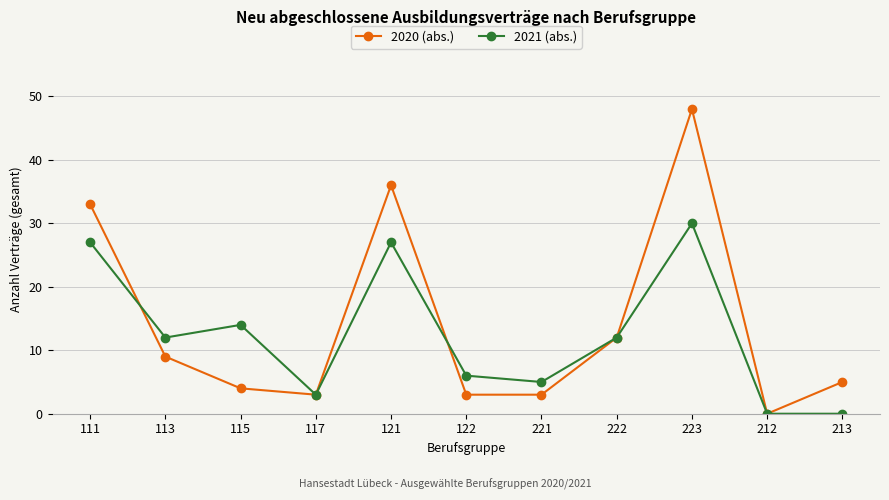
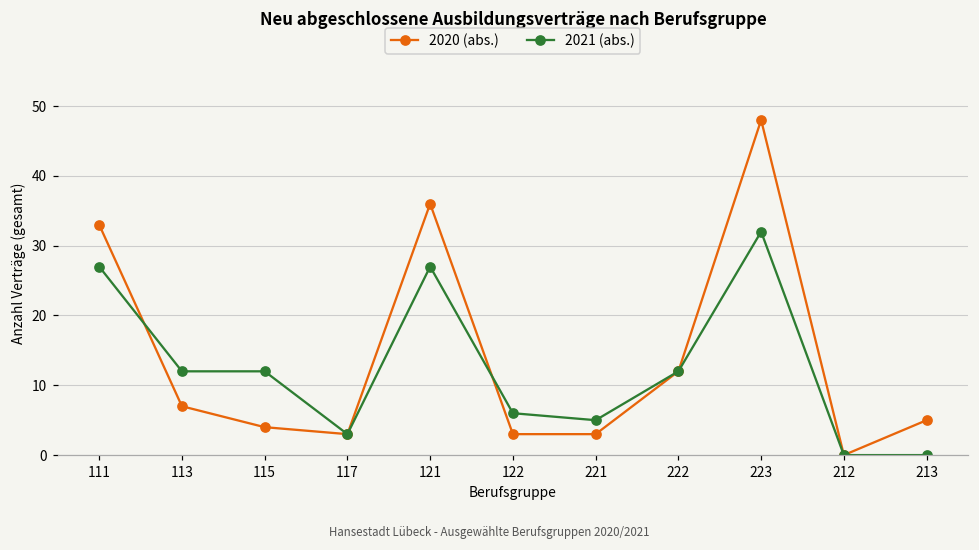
2020 (abs.), 113: 9 -> 7
2021 (abs.), 115: 14 -> 12
2021 (abs.), 223: 30 -> 32
